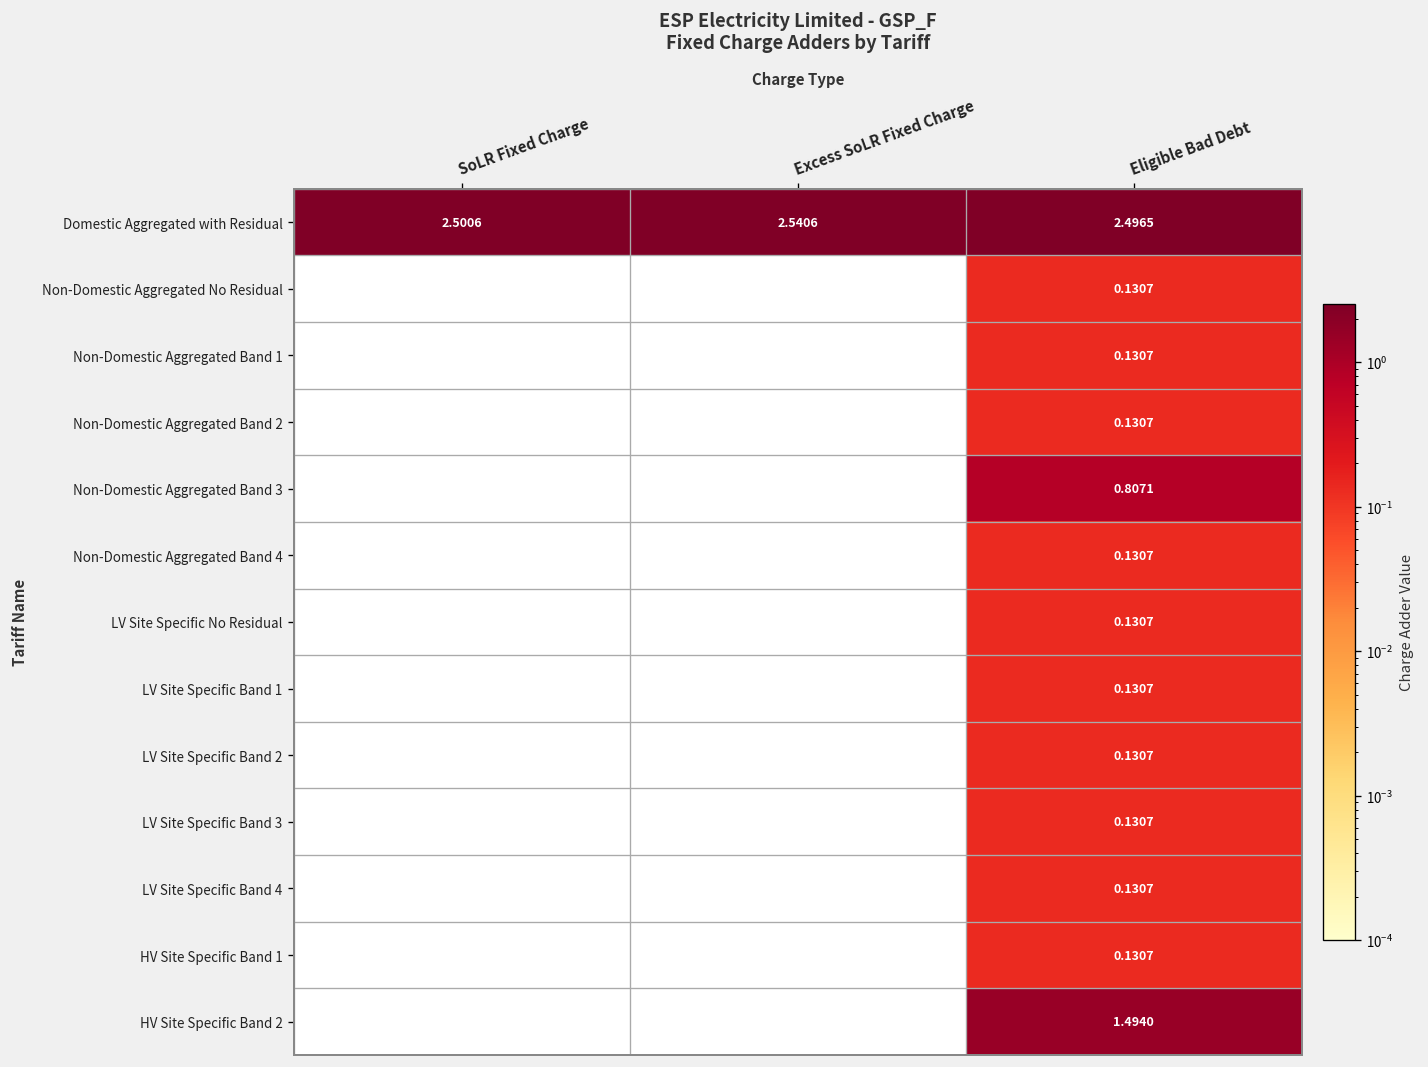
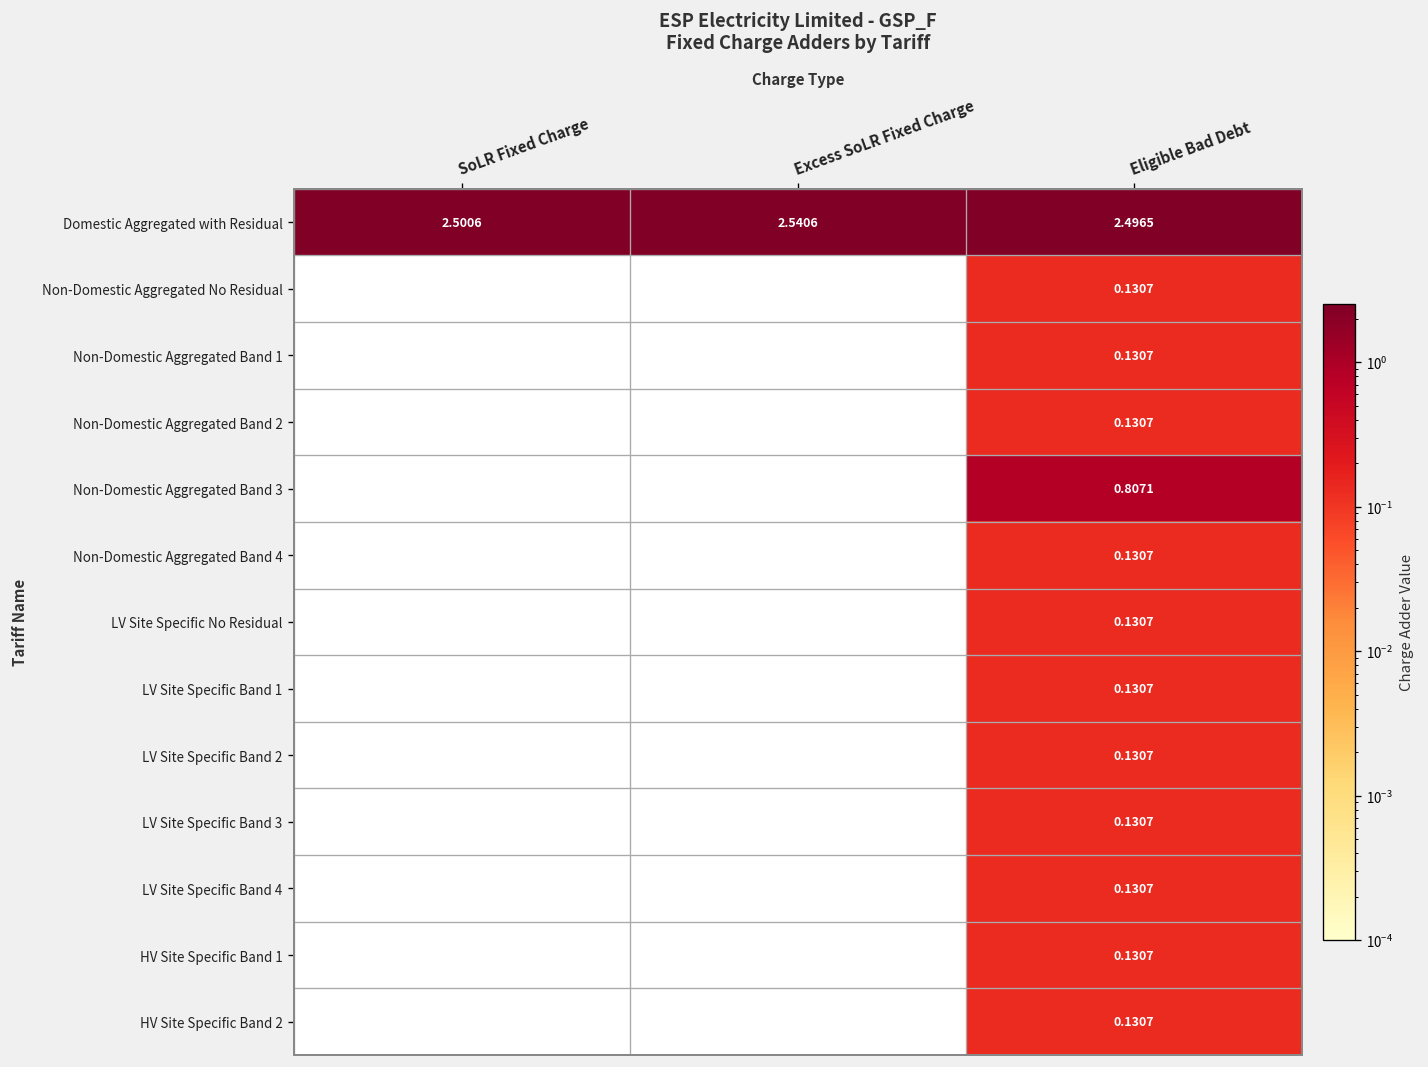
HV Site Specific Band 2, Eligible Bad Debt: 1.4940 -> 0.1307
